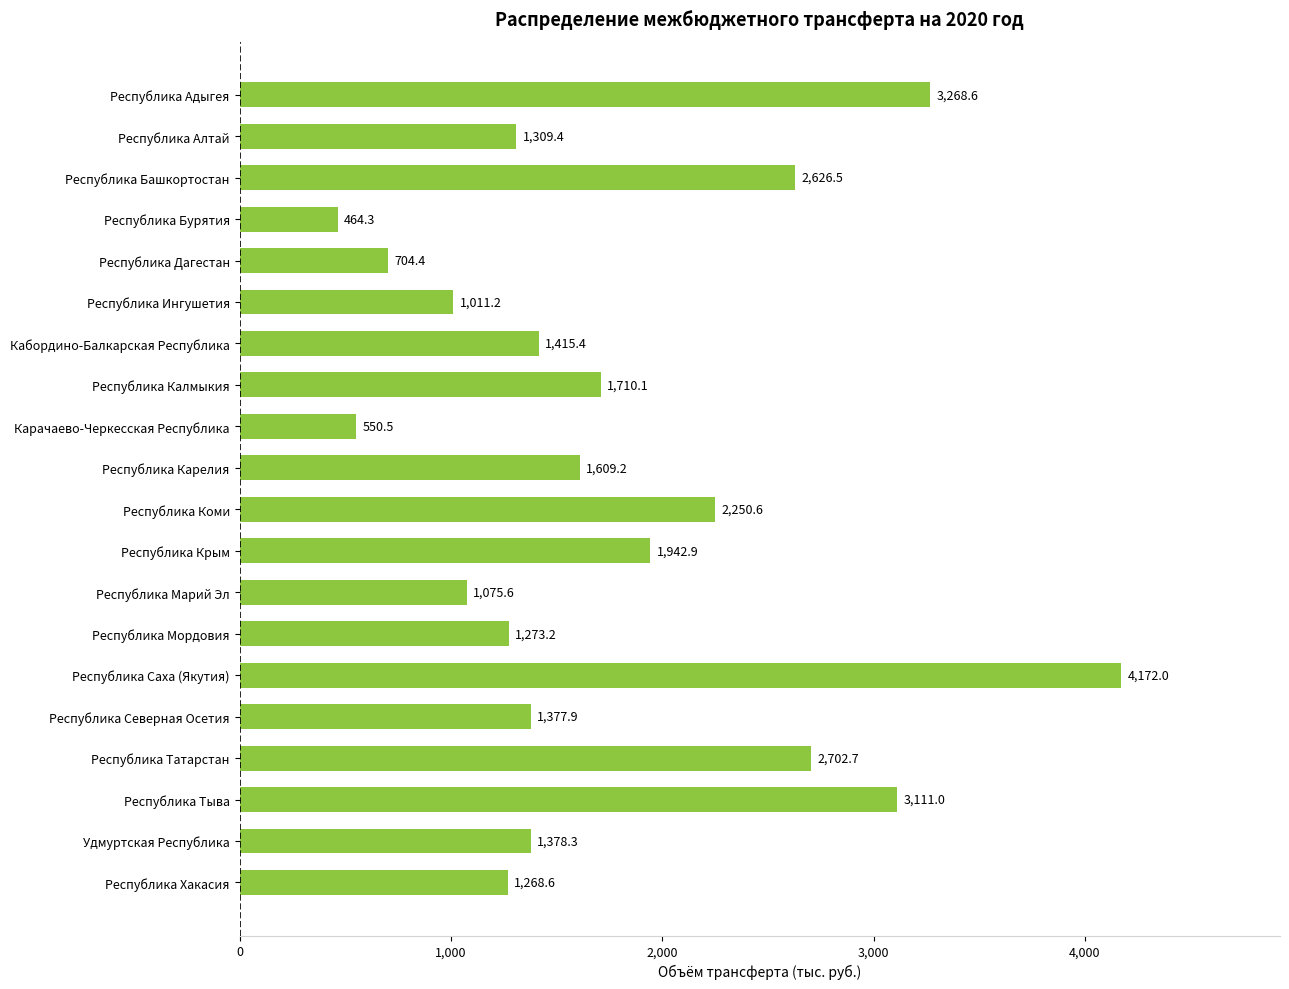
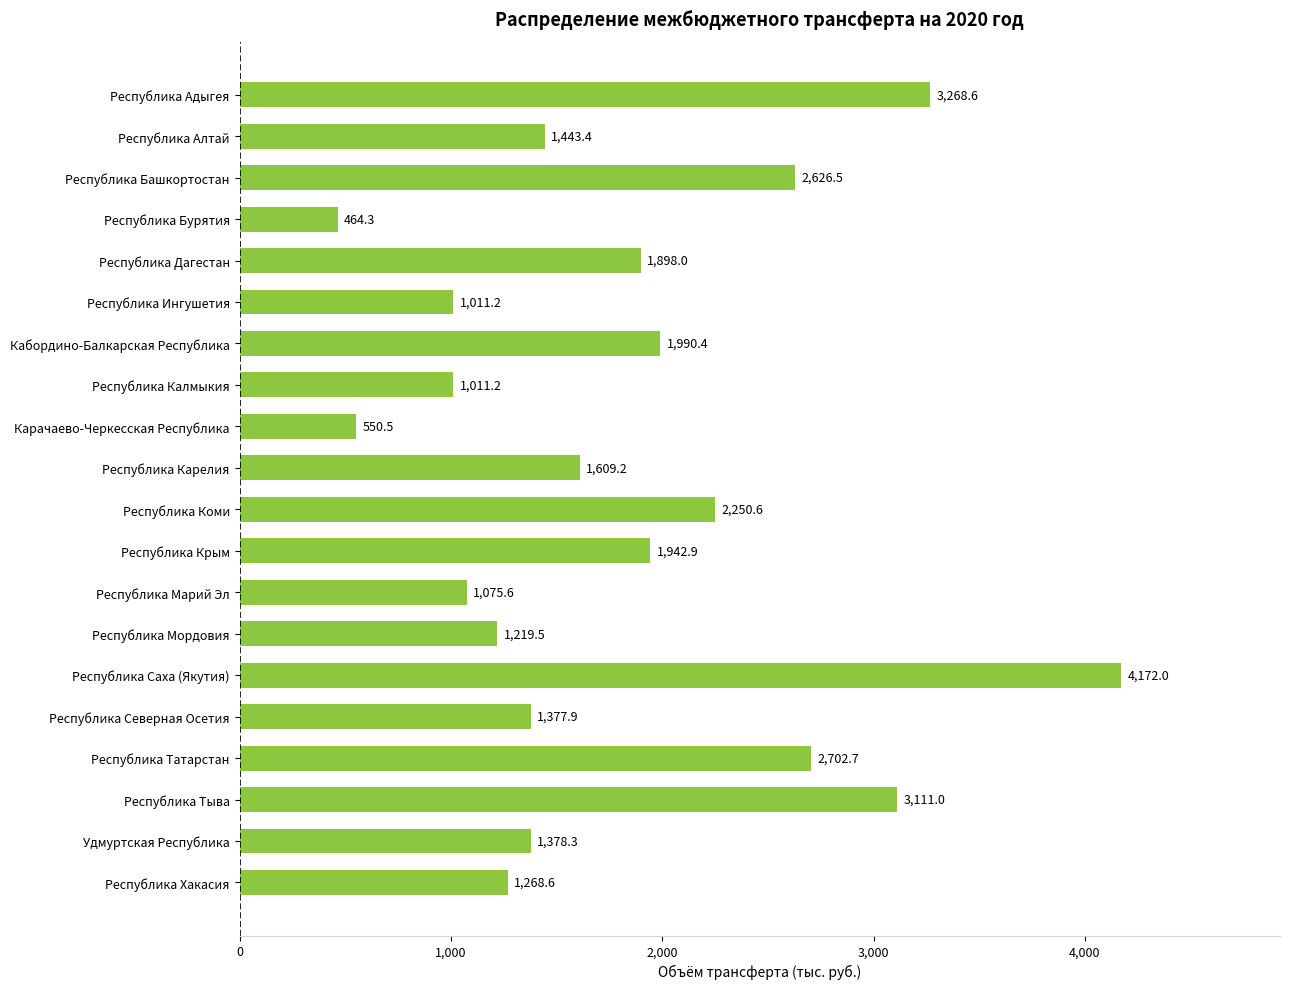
Республика Алтай: 1,309.4 -> 1,443.4
Республика Дагестан: 704.4 -> 1,898.0
Кабордино-Балкарская Республика: 1,415.4 -> 1,990.4
Республика Калмыкия: 1,710.1 -> 1,011.2
Республика Мордовия: 1,273.2 -> 1,219.5
